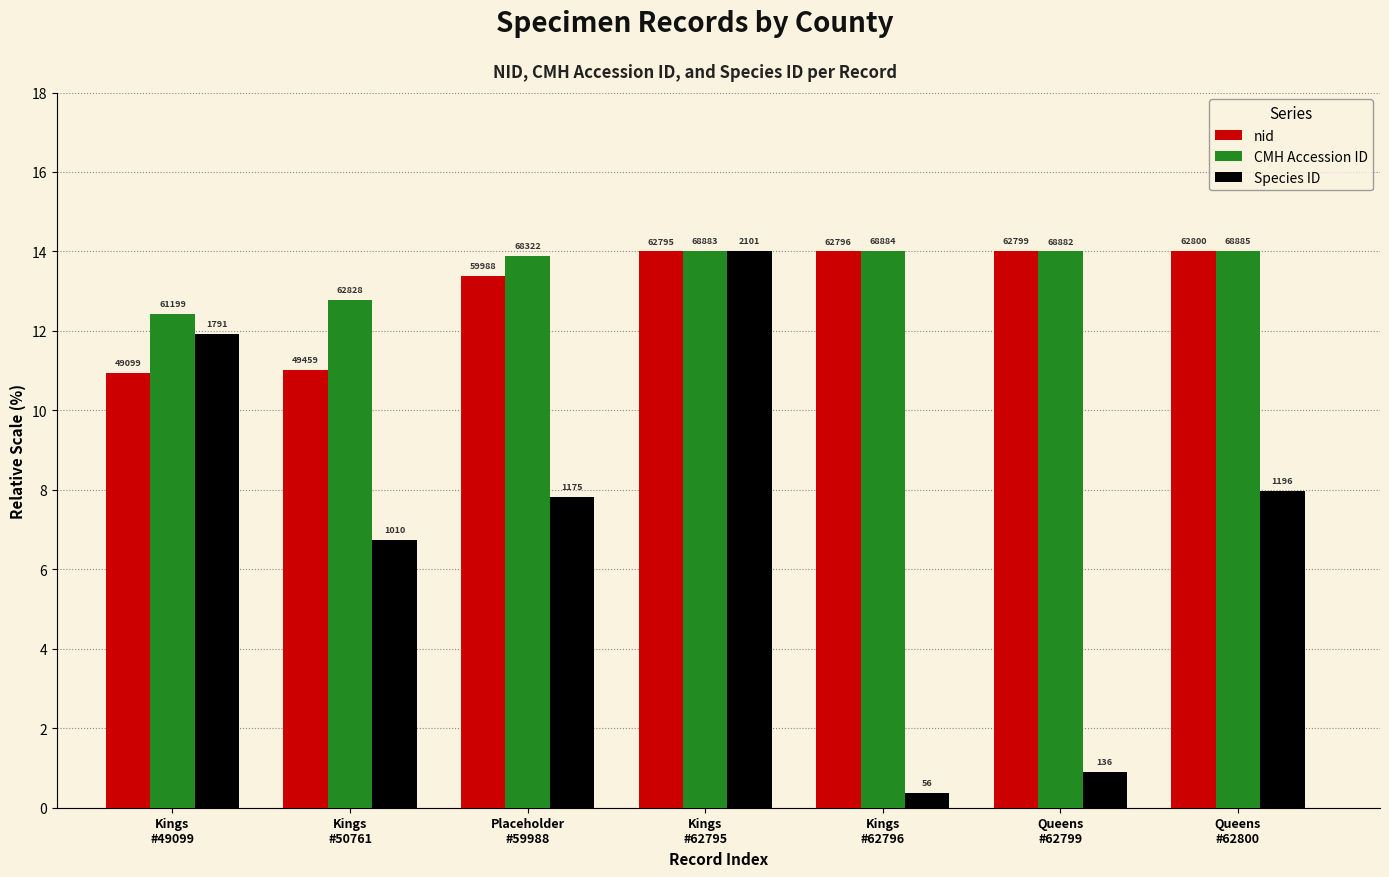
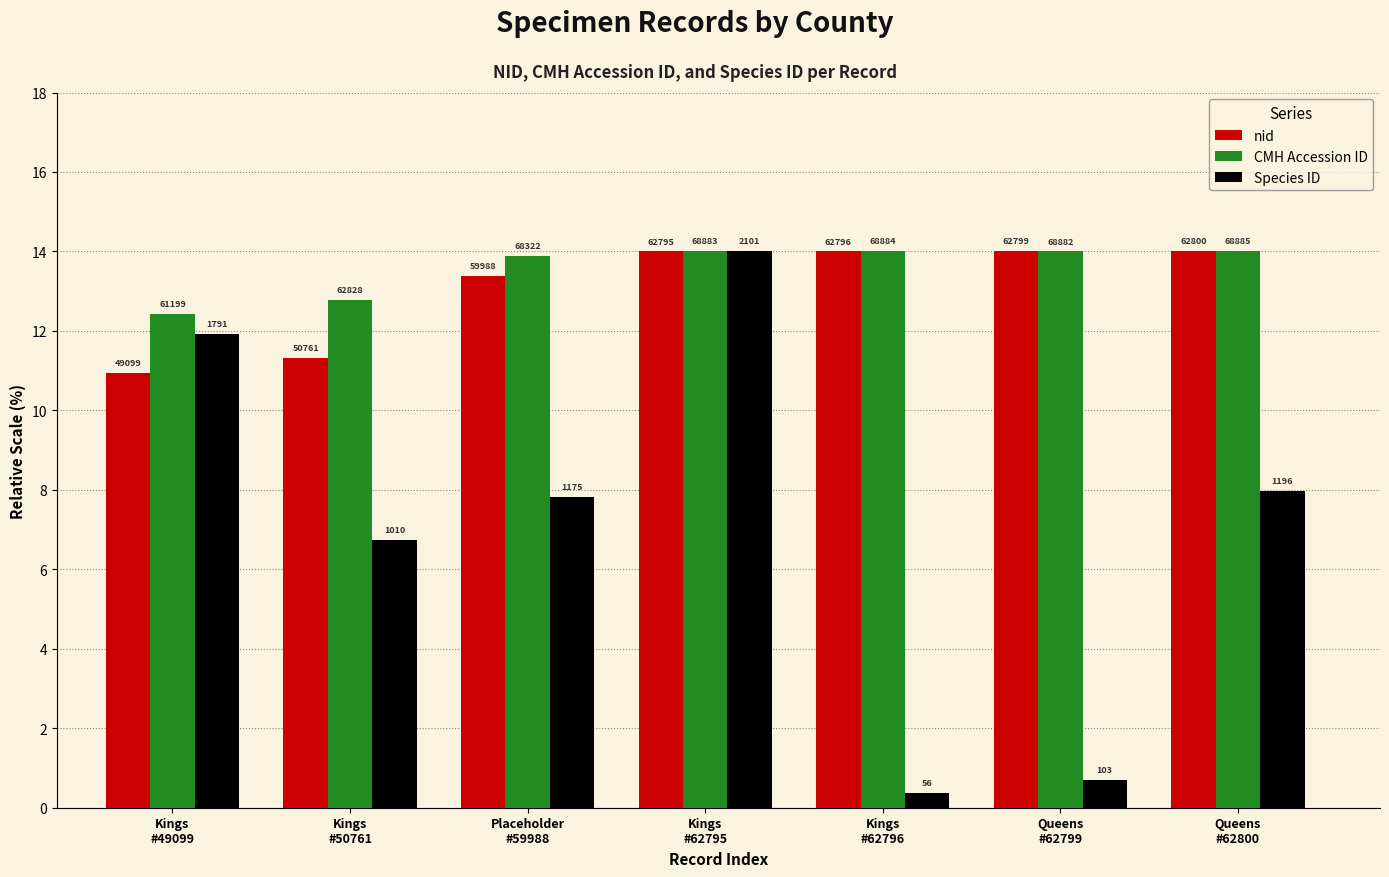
nid, Kings #50761: 49459 -> 50761
Species ID, Queens #62799: 136 -> 103
